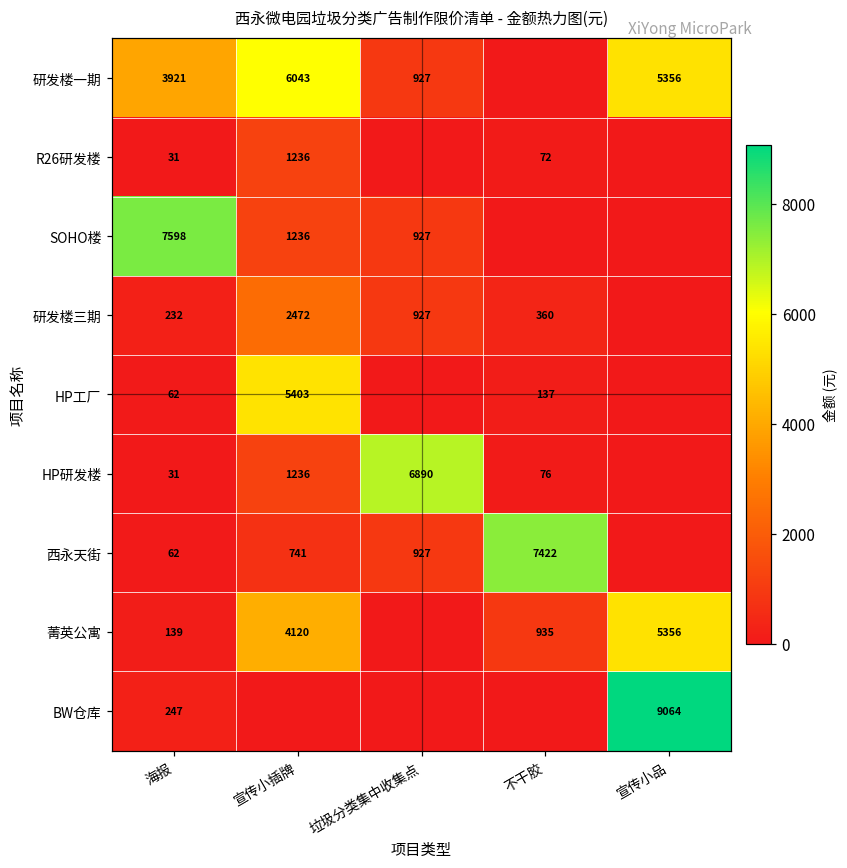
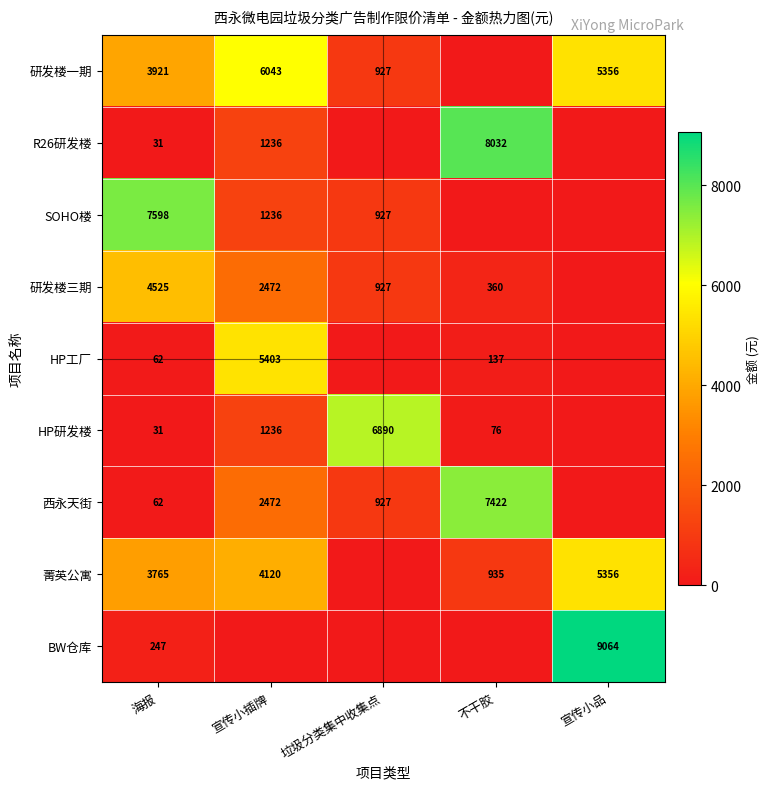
R26研发楼, 不干胶: 72 -> 8032
研发楼三期, 海报: 232 -> 4525
西永天街, 宣传小插牌: 741 -> 2472
菁英公寓, 海报: 139 -> 3765
